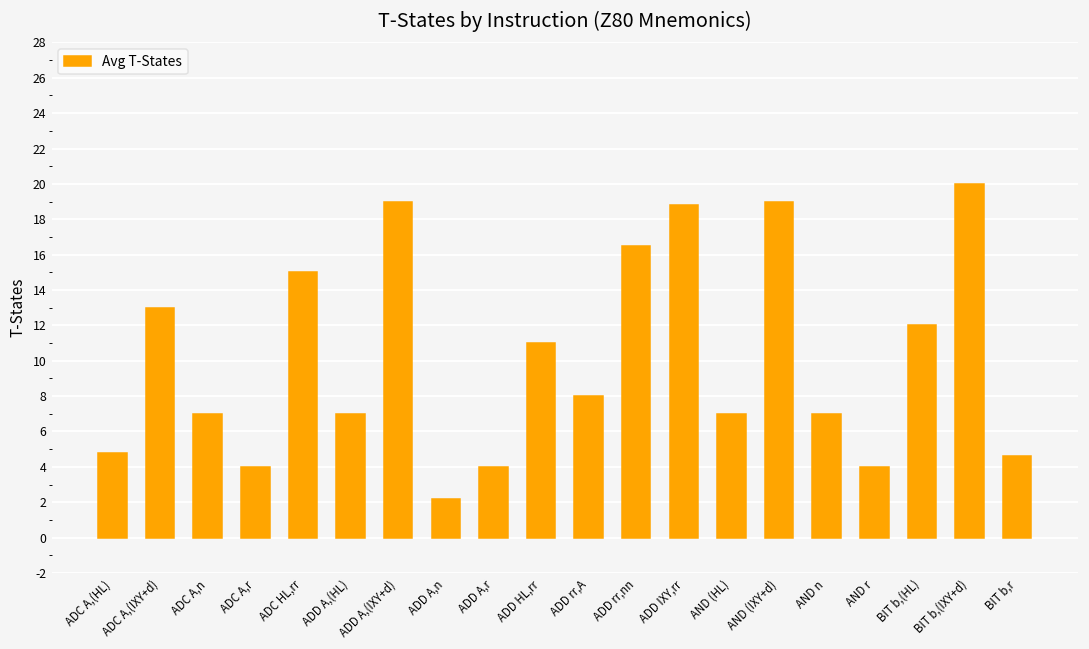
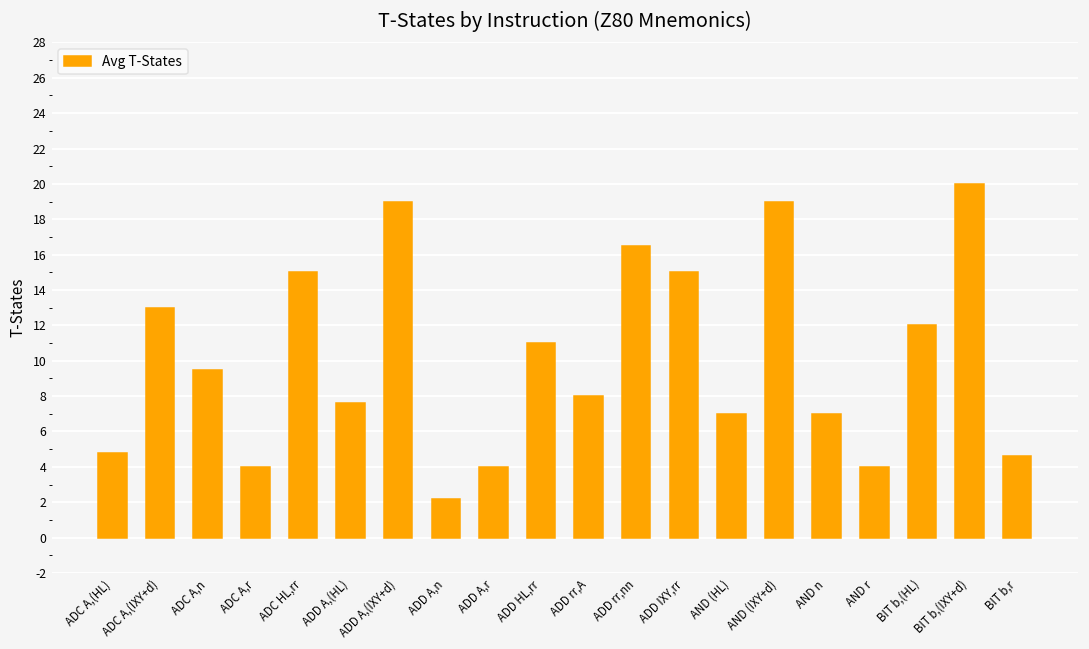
ADC A,n: 7.0 -> 9.5
ADD A,(HL): 7.0 -> 7.6
ADD IXY,rr: 18.8 -> 15.0
